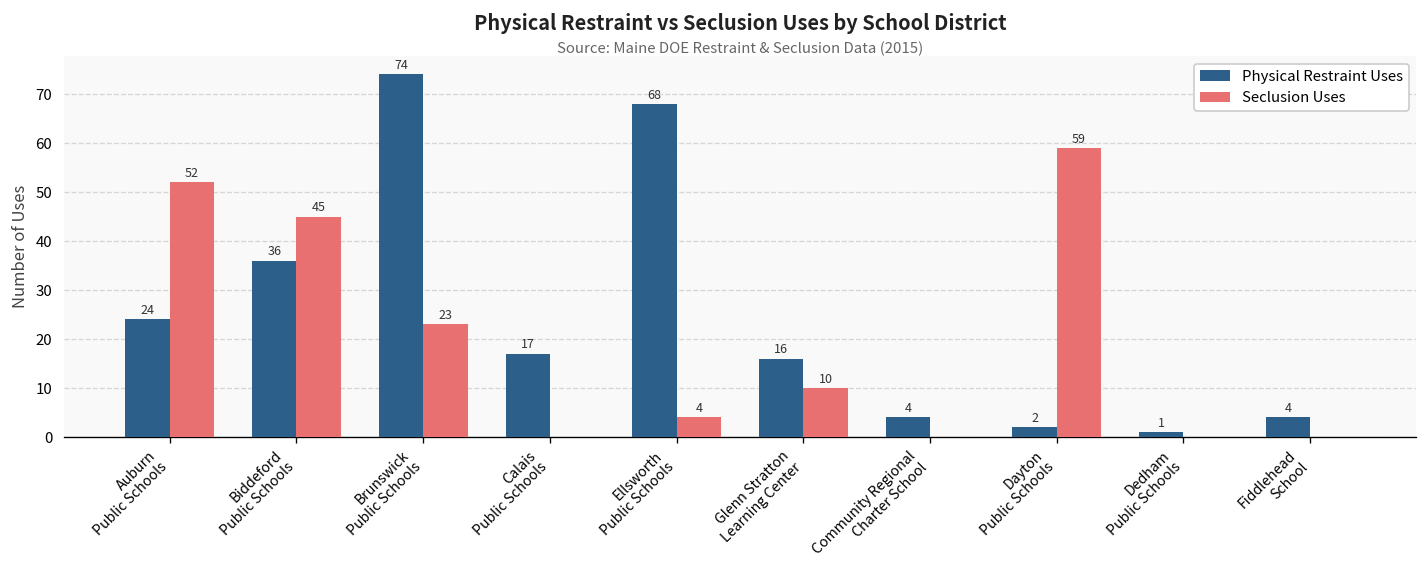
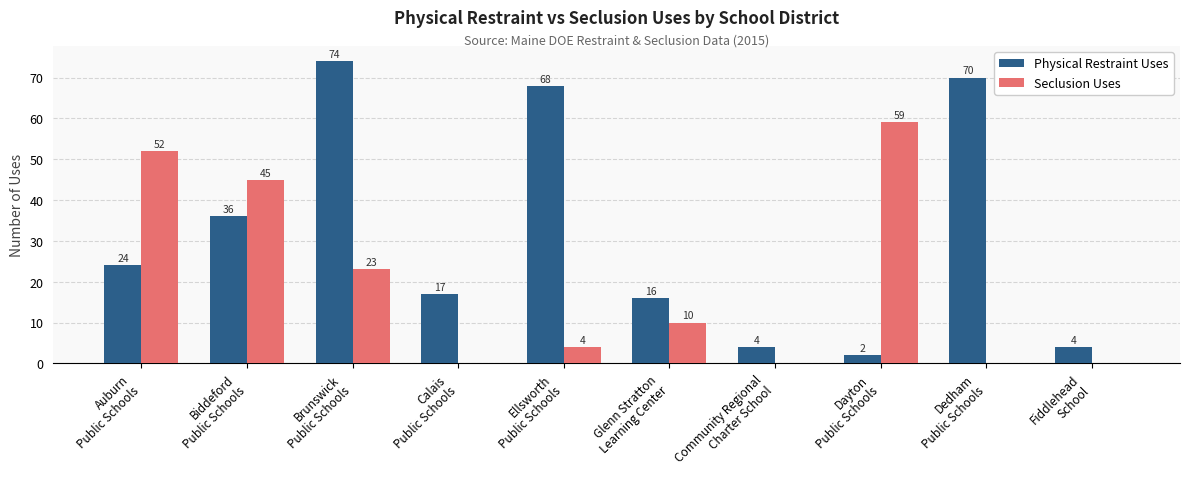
Physical Restraint Uses, Dedham Public Schools: 1 -> 70
